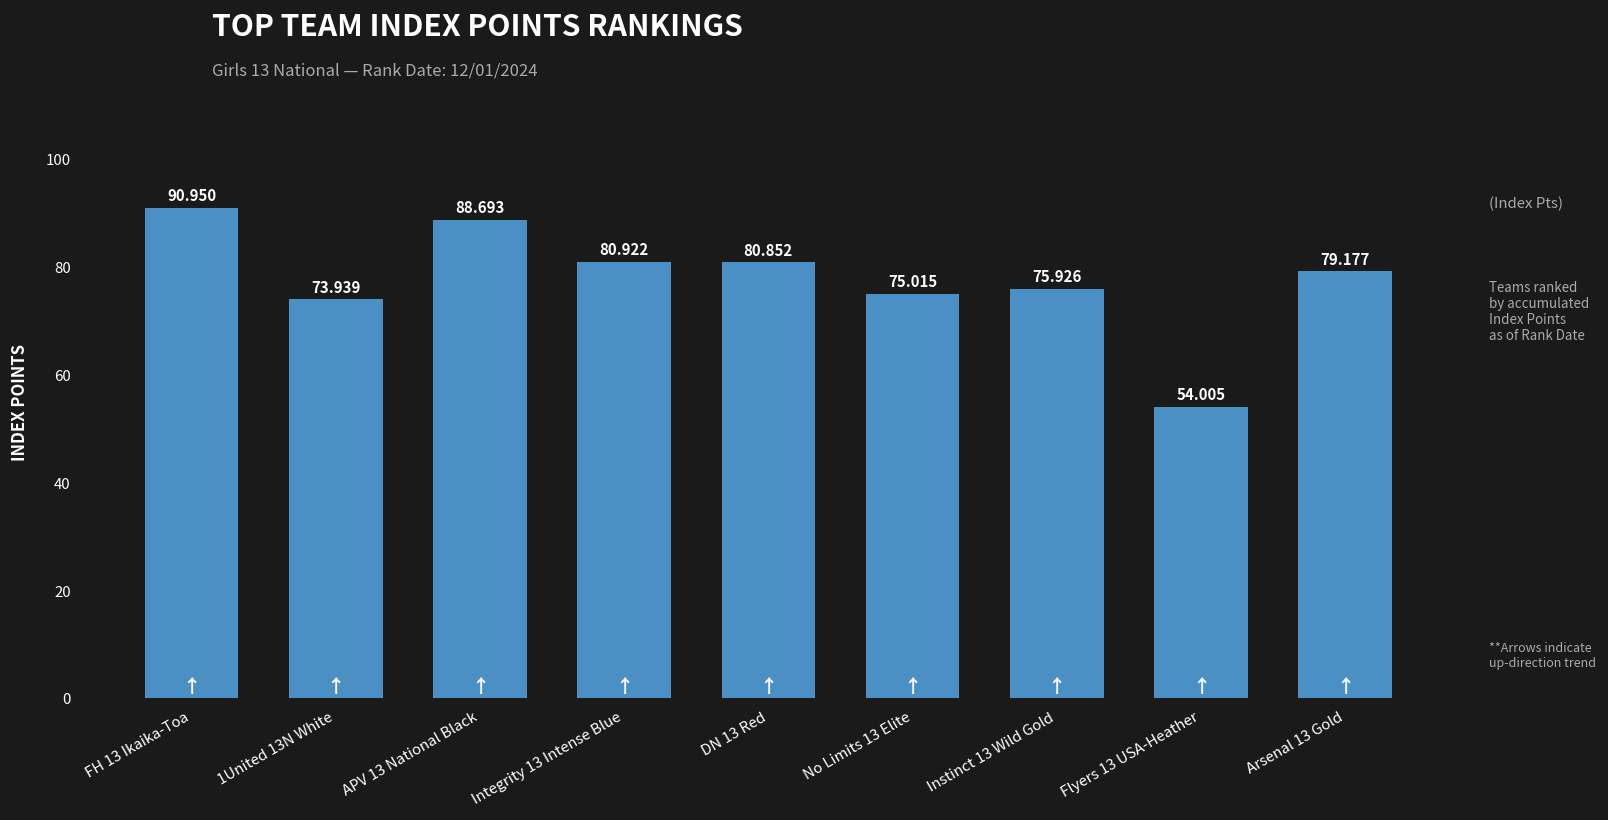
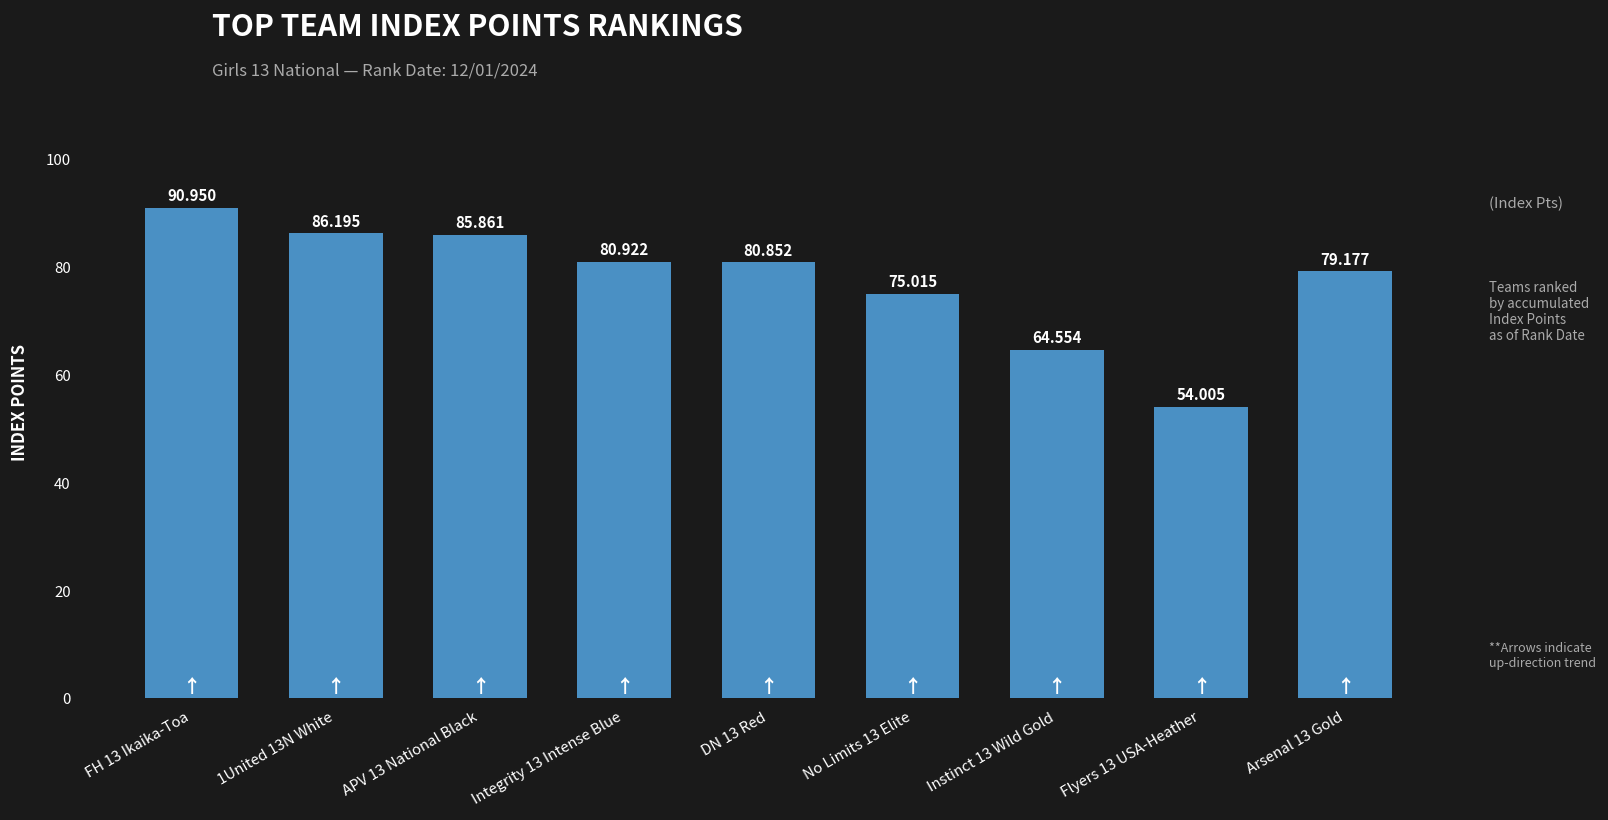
1United 13N White: 73.939 -> 86.195
APV 13 National Black: 88.693 -> 85.861
Instinct 13 Wild Gold: 75.926 -> 64.554
